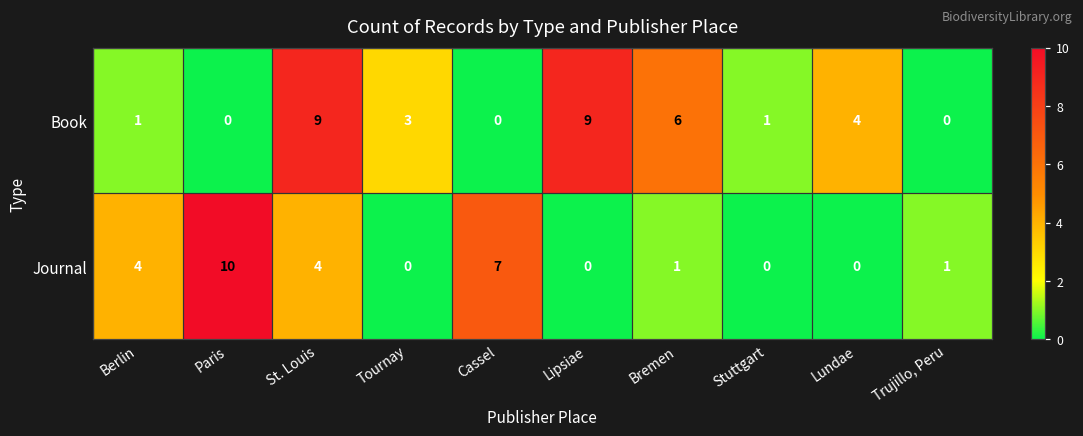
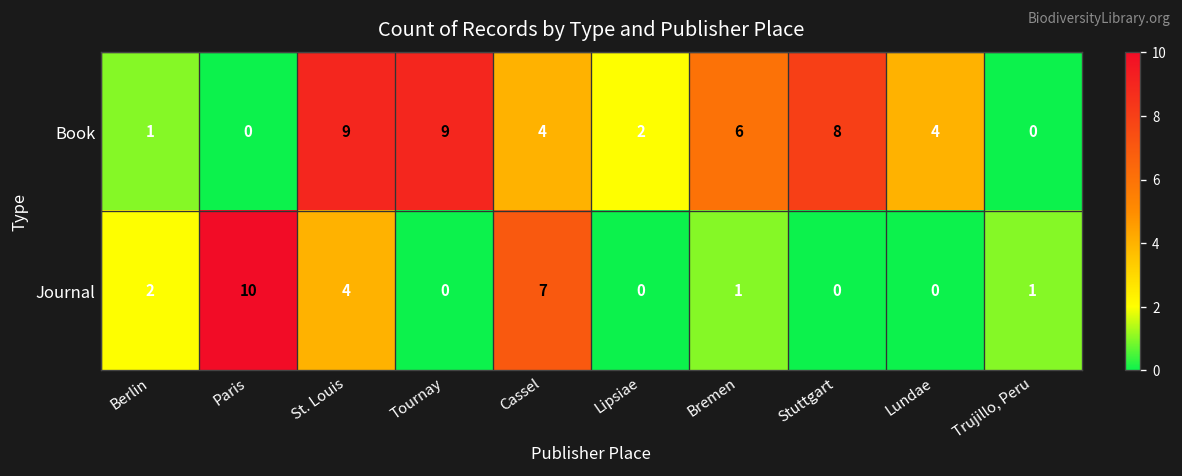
Book, Tournay: 3 -> 9
Book, Cassel: 0 -> 4
Book, Lipsiae: 9 -> 2
Book, Stuttgart: 1 -> 8
Journal, Berlin: 4 -> 2
